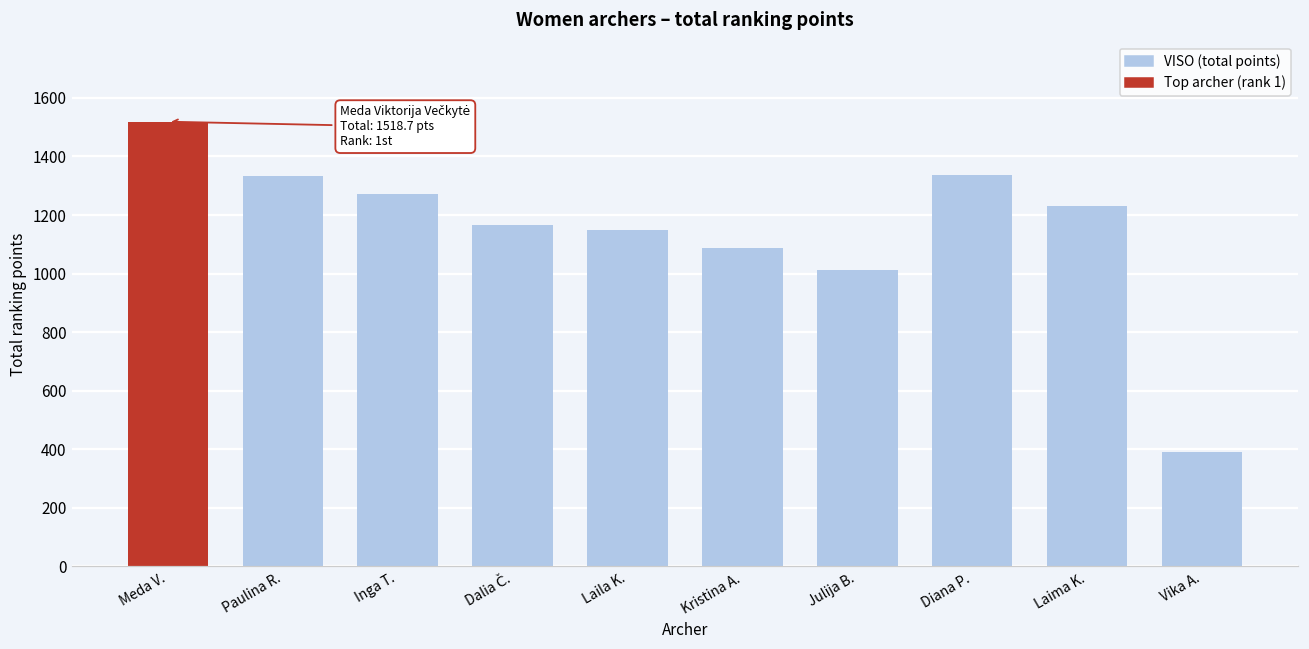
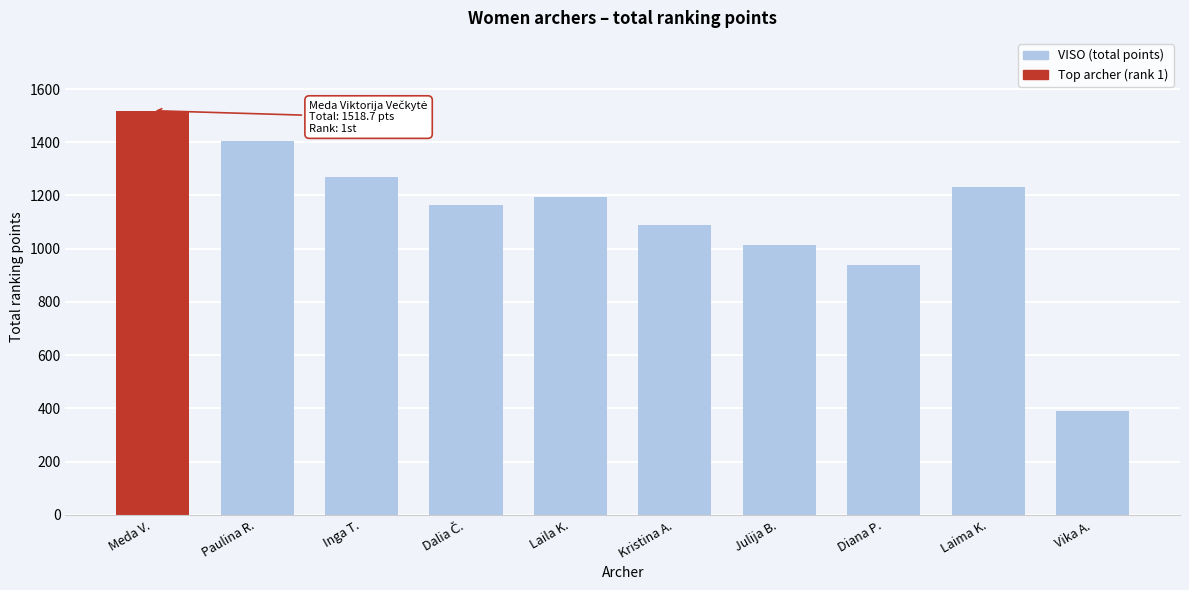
Paulina R.: 1330 -> 1400
Laila K.: 1150 -> 1190
Diana P.: 1340 -> 940
